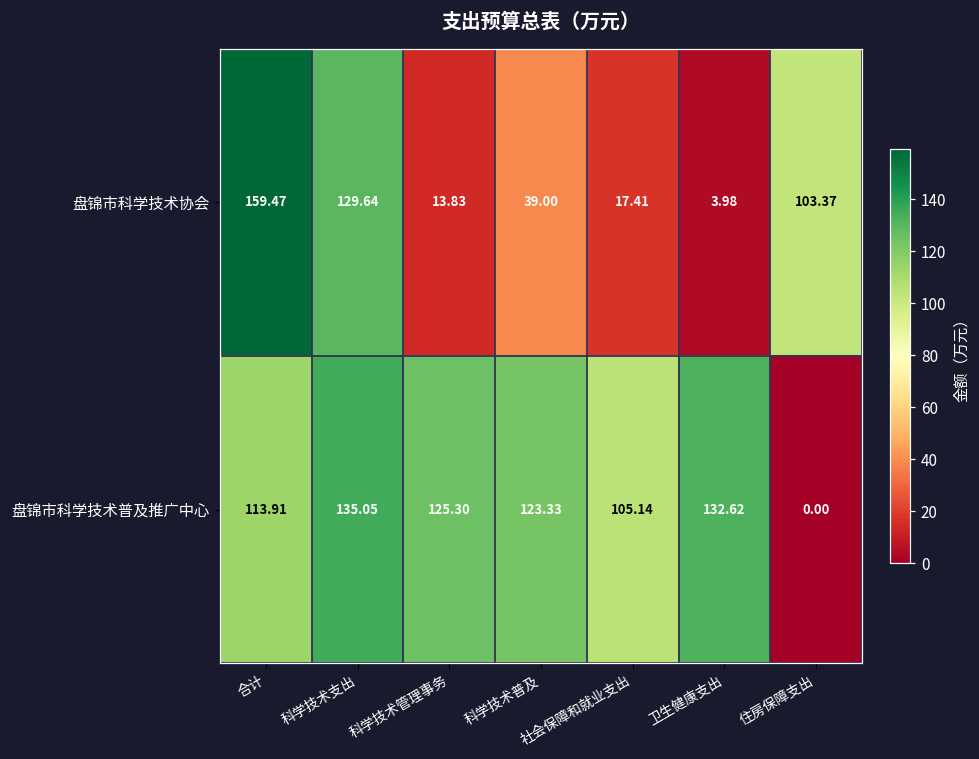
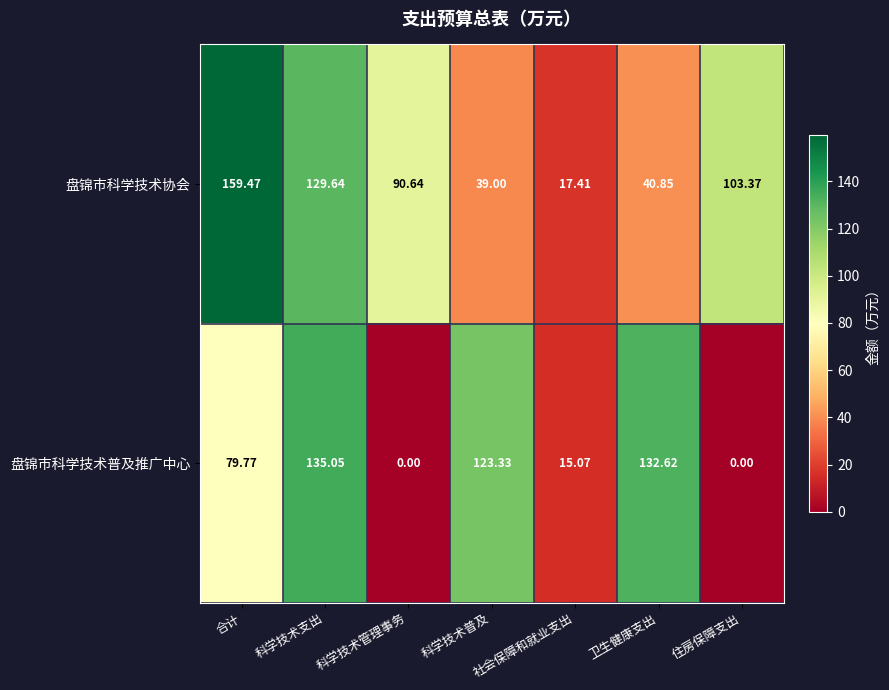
盘锦市科学技术协会, 科学技术管理事务: 13.83 -> 90.64
盘锦市科学技术协会, 卫生健康支出: 3.98 -> 40.85
盘锦市科学技术普及推广中心, 合计: 113.91 -> 79.77
盘锦市科学技术普及推广中心, 科学技术管理事务: 125.30 -> 0.00
盘锦市科学技术普及推广中心, 社会保障和就业支出: 105.14 -> 15.07
